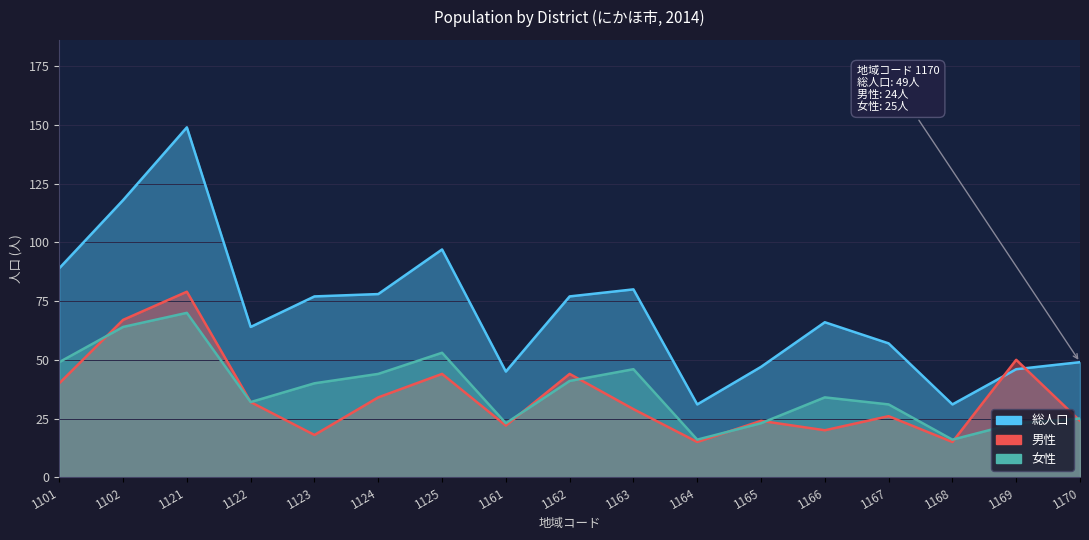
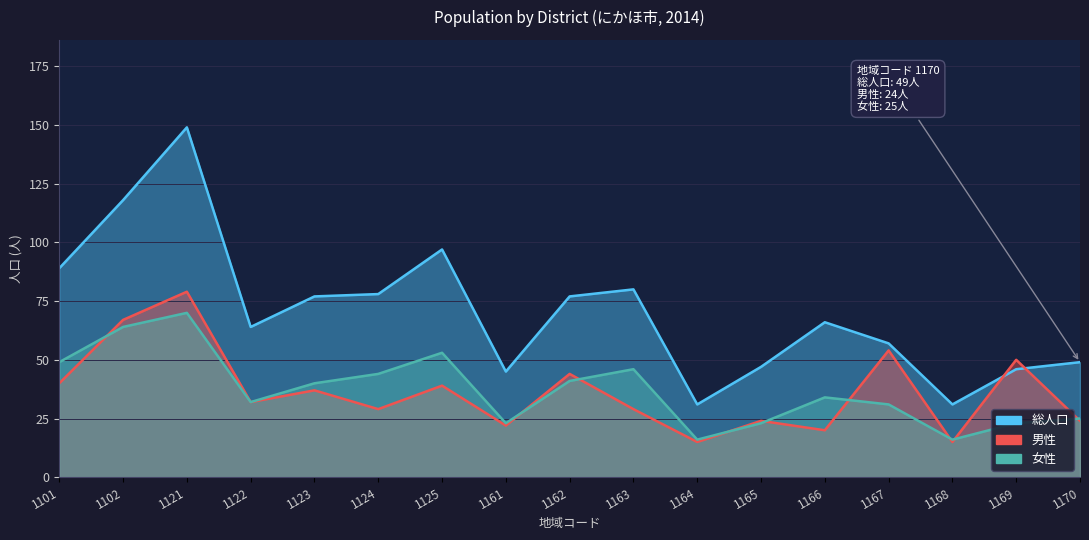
男性, 1123: 18 -> 37
男性, 1124: 34 -> 29
男性, 1125: 44 -> 39
男性, 1167: 26 -> 54
